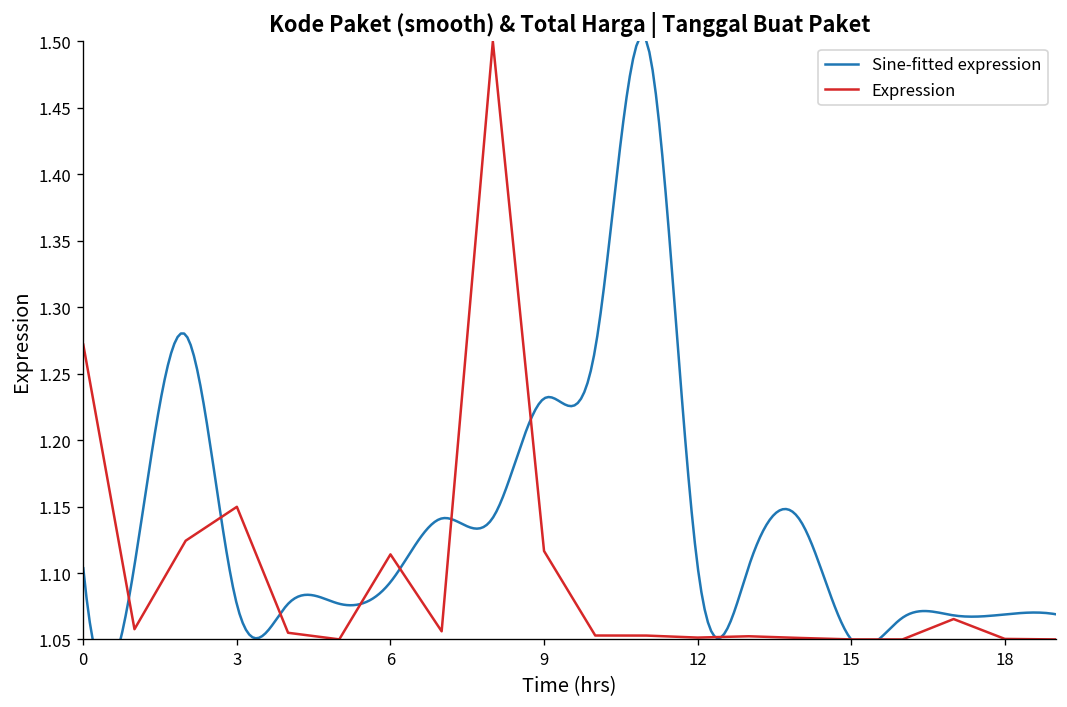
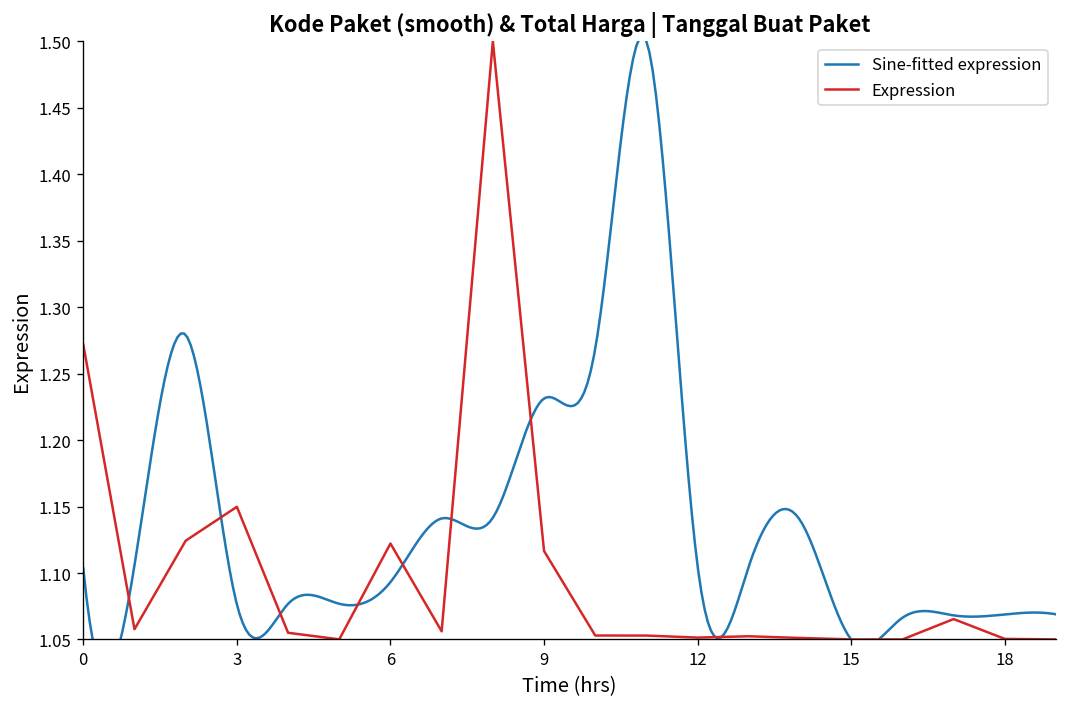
Expression, 6: 1.114 -> 1.122
